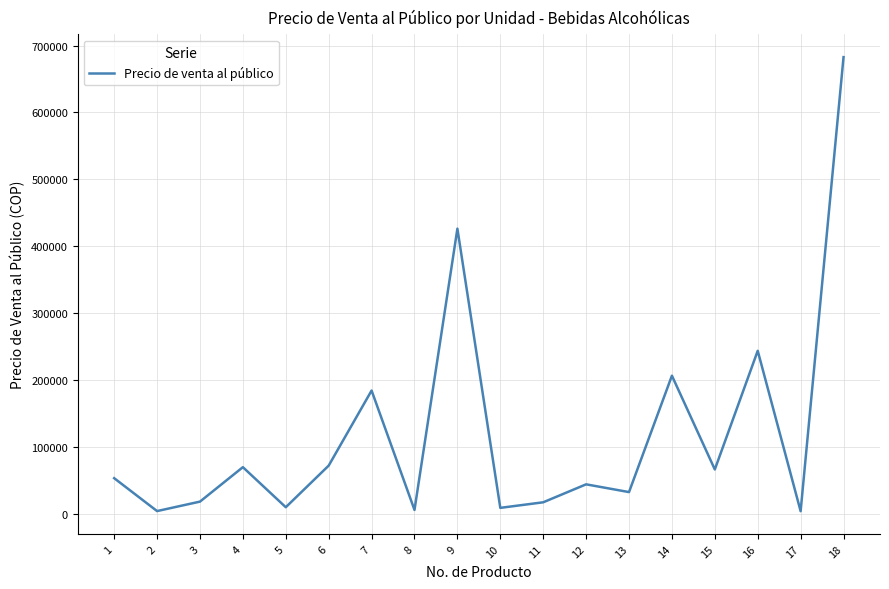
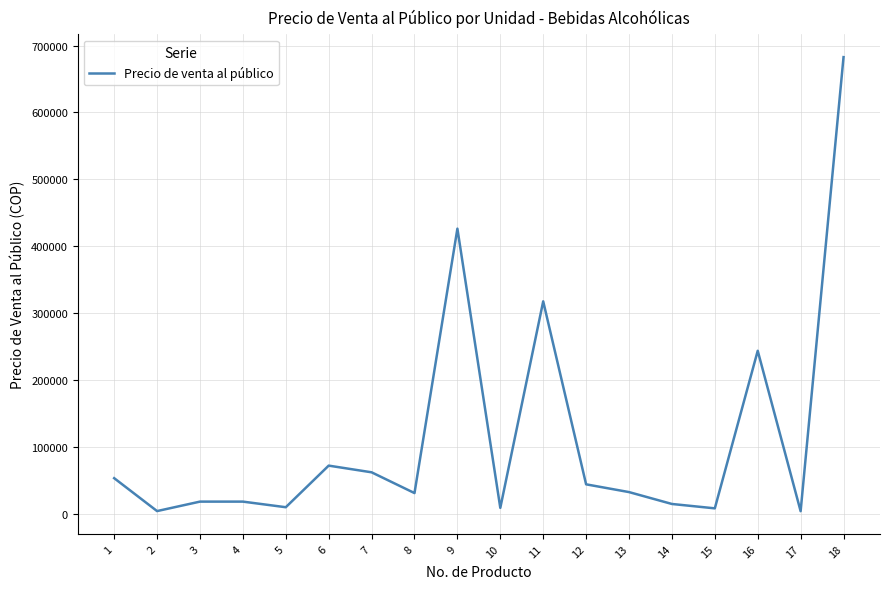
4: 70000 -> 20000
7: 180000 -> 60000
8: 10000 -> 30000
11: 20000 -> 320000
14: 210000 -> 10000
15: 70000 -> 10000
